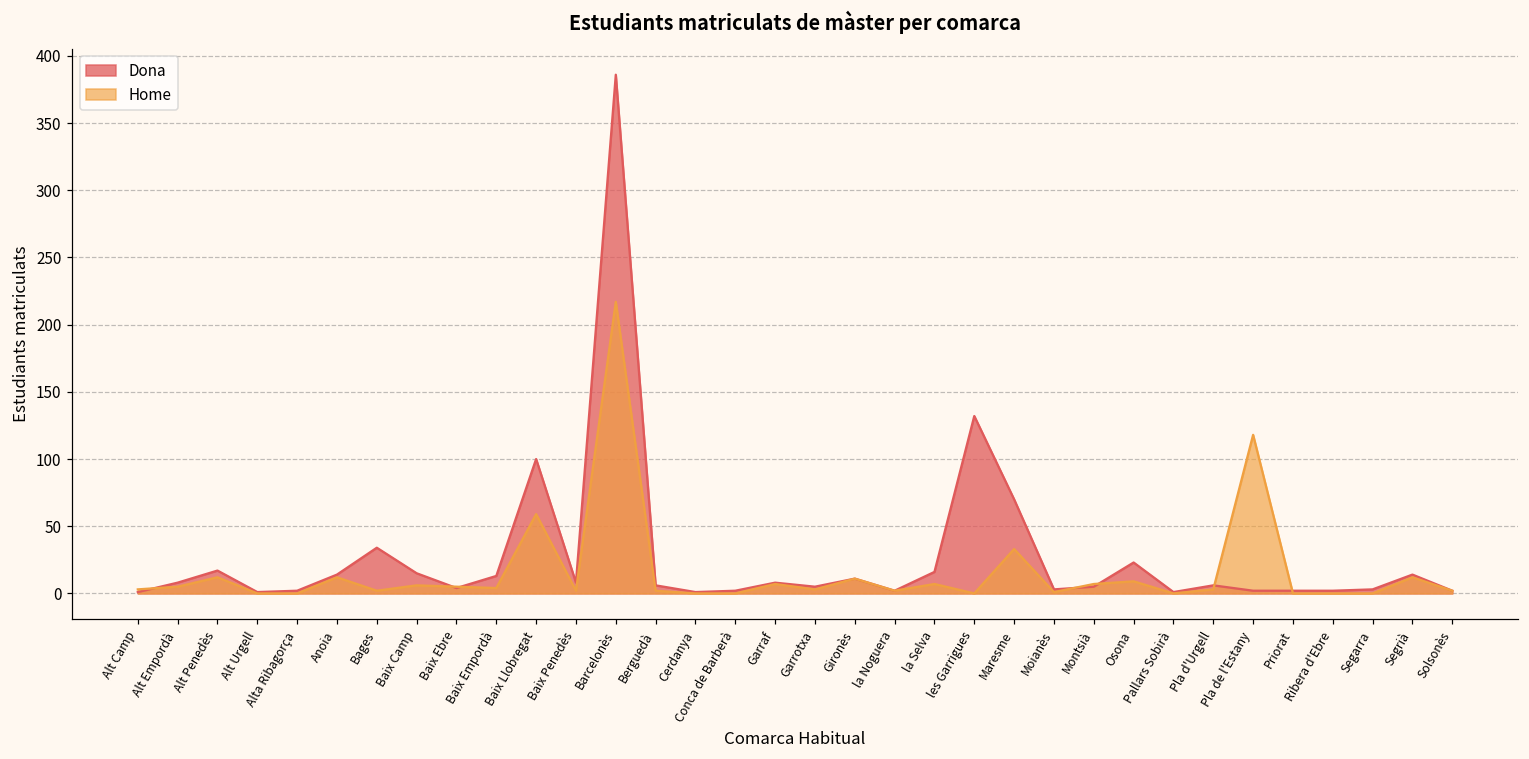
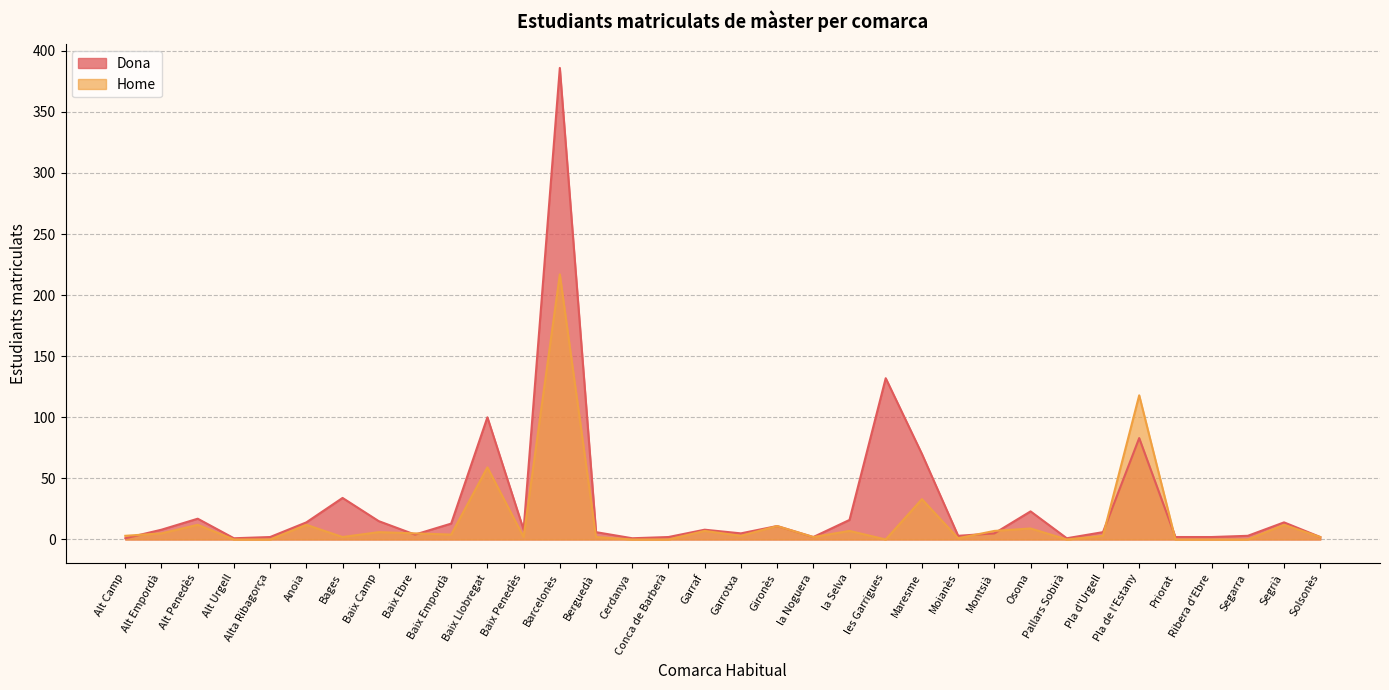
Dona, Pla de l'Estany: 2 -> 83
